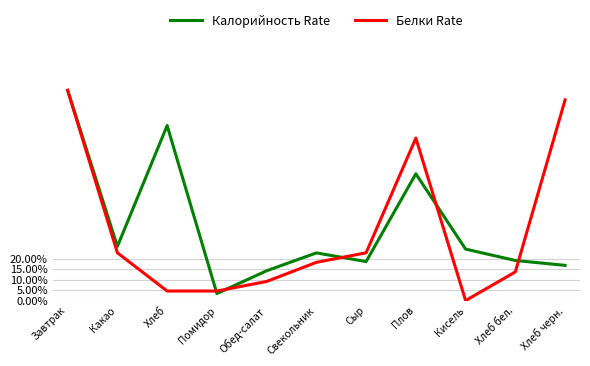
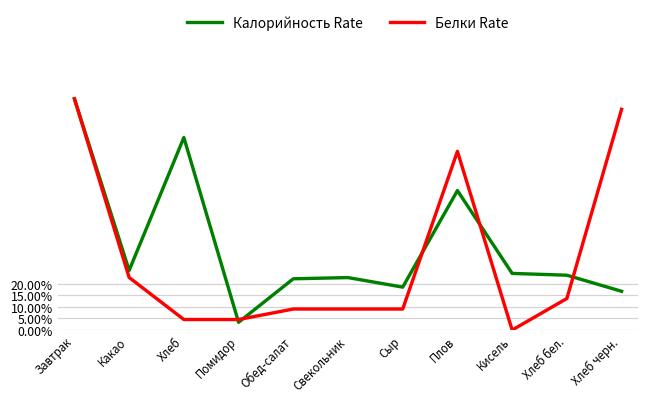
Калорийность Rate, Обед-салат: 14% -> 22%
Белки Rate, Свекольник: 18% -> 9%
Белки Rate, Сыр: 23% -> 9%
Калорийность Rate, Хлеб бел.: 19% -> 24%
